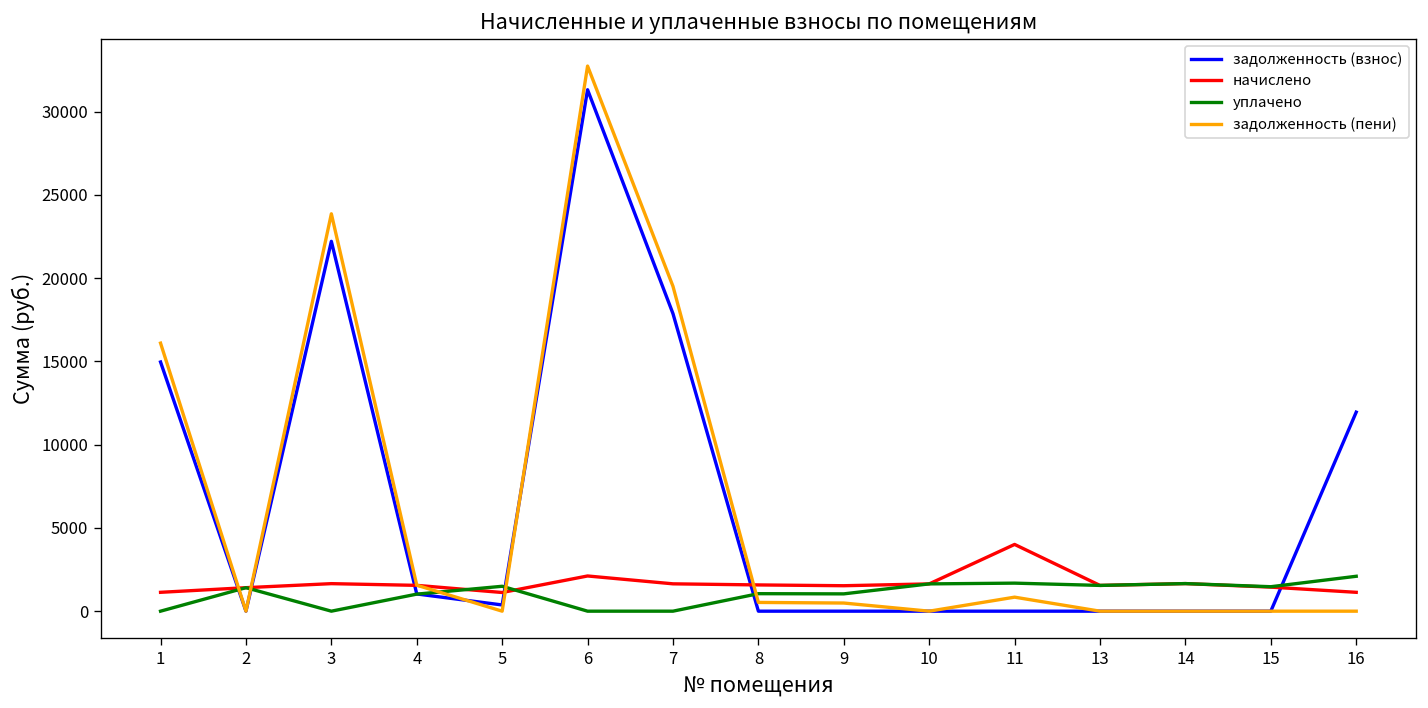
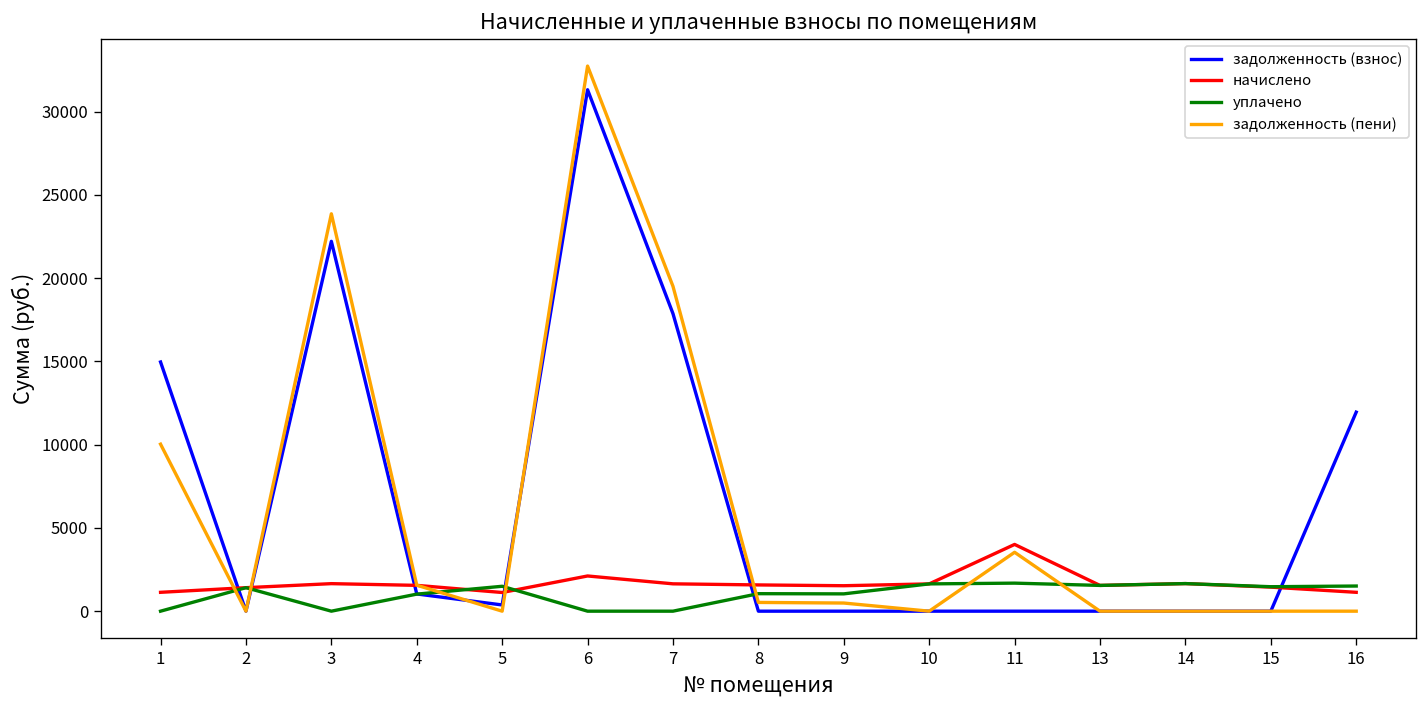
задолженность (пени), 1: 16100 -> 10000
задолженность (пени), 11: 800 -> 3500
уплачено, 16: 2100 -> 1500
